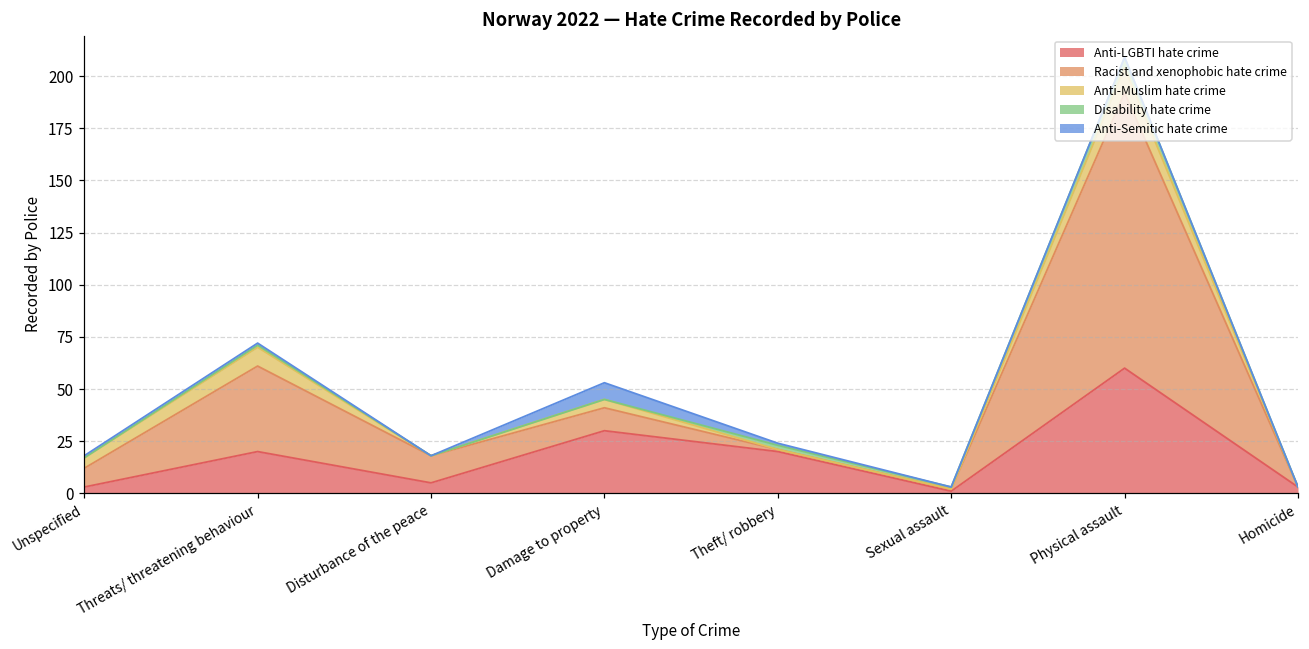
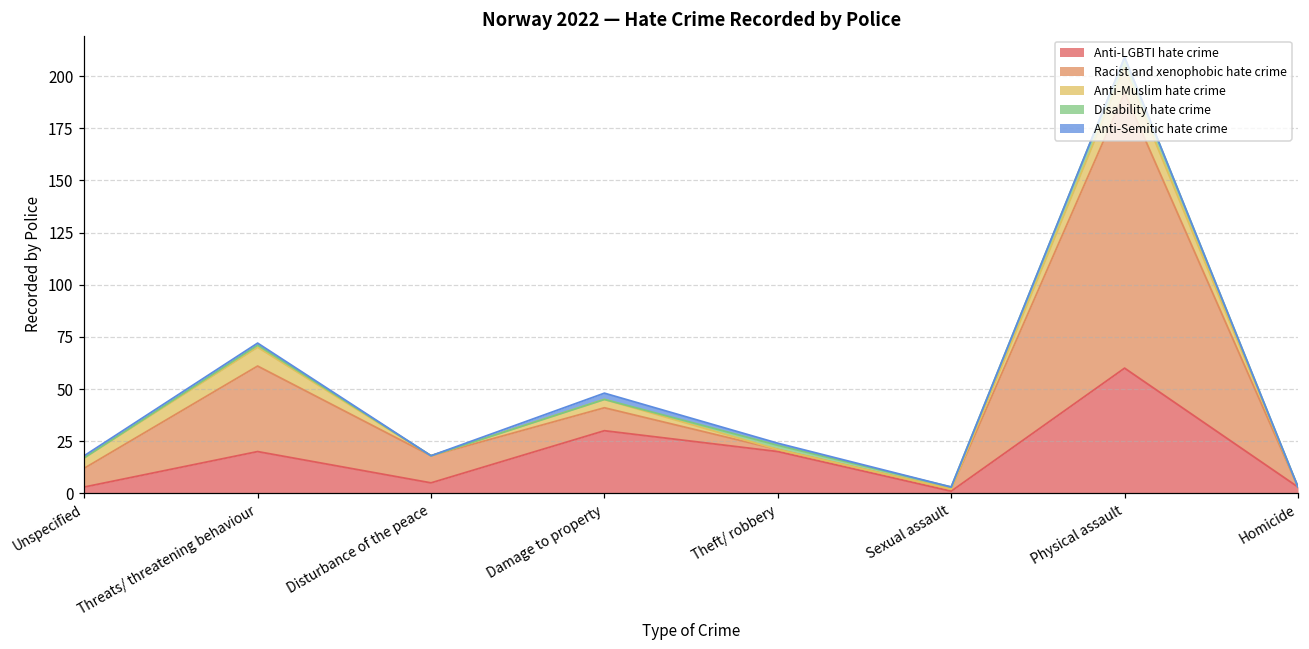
Anti-Semitic hate crime, Damage to property: 8 -> 3
